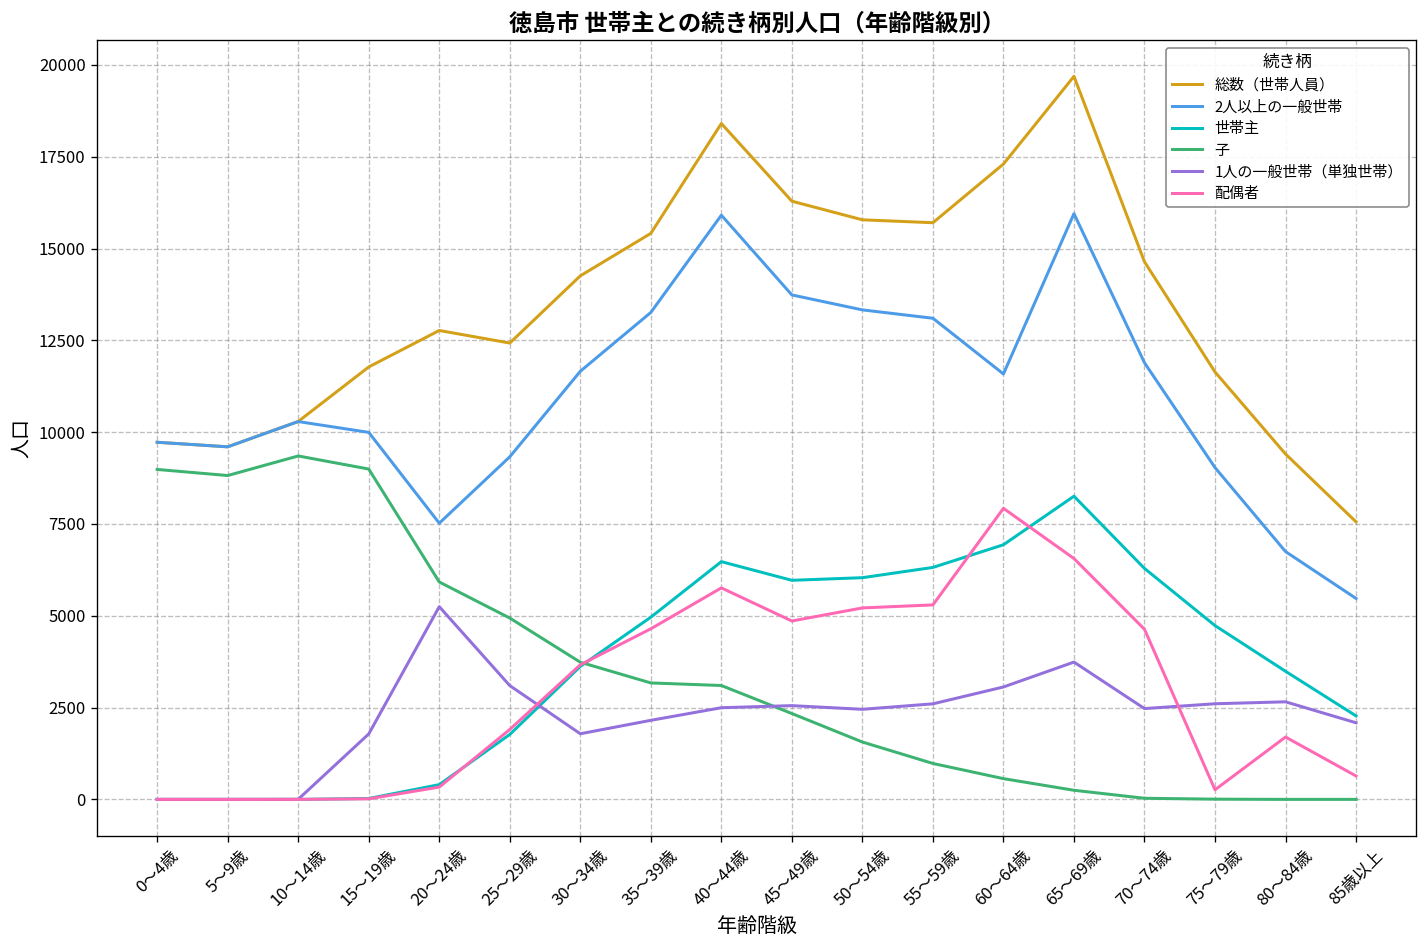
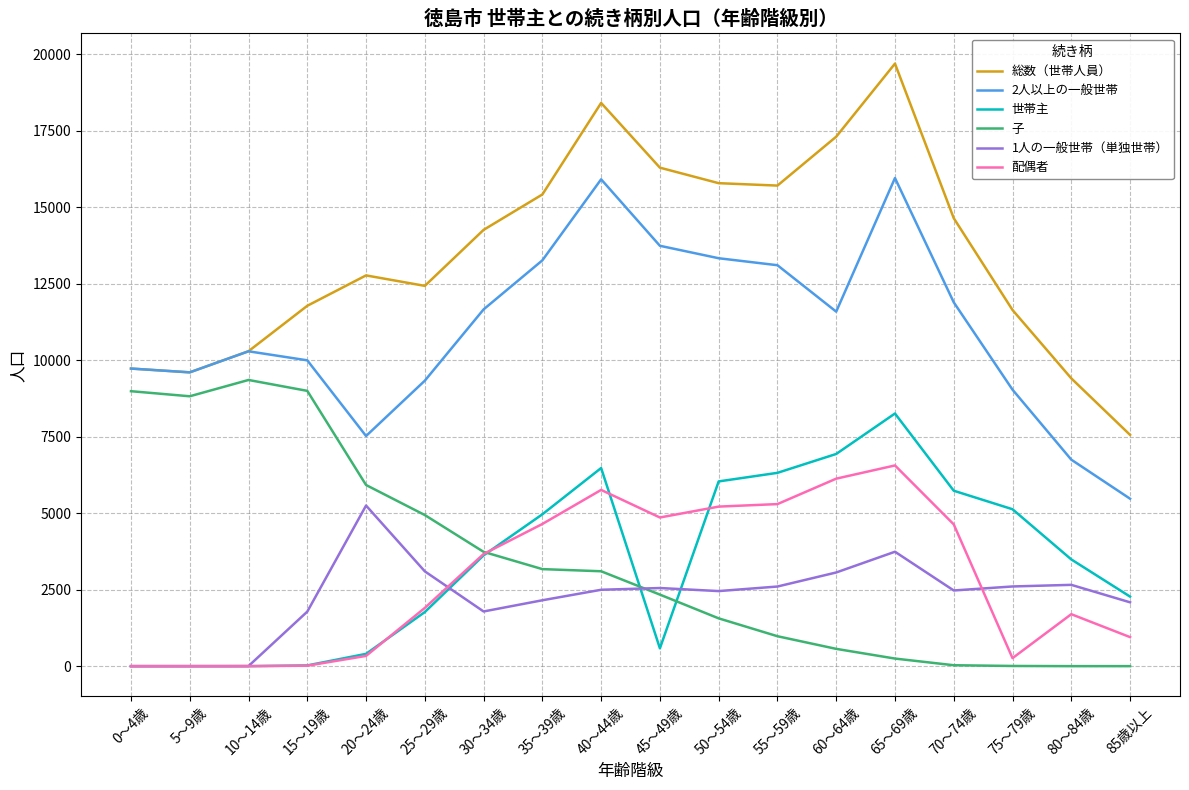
世帯主, 45～49歳: 6000 -> 600
配偶者, 60～64歳: 7900 -> 6100
世帯主, 70～74歳: 6300 -> 5700
世帯主, 75～79歳: 4700 -> 5100
配偶者, 85歳以上: 600 -> 900
